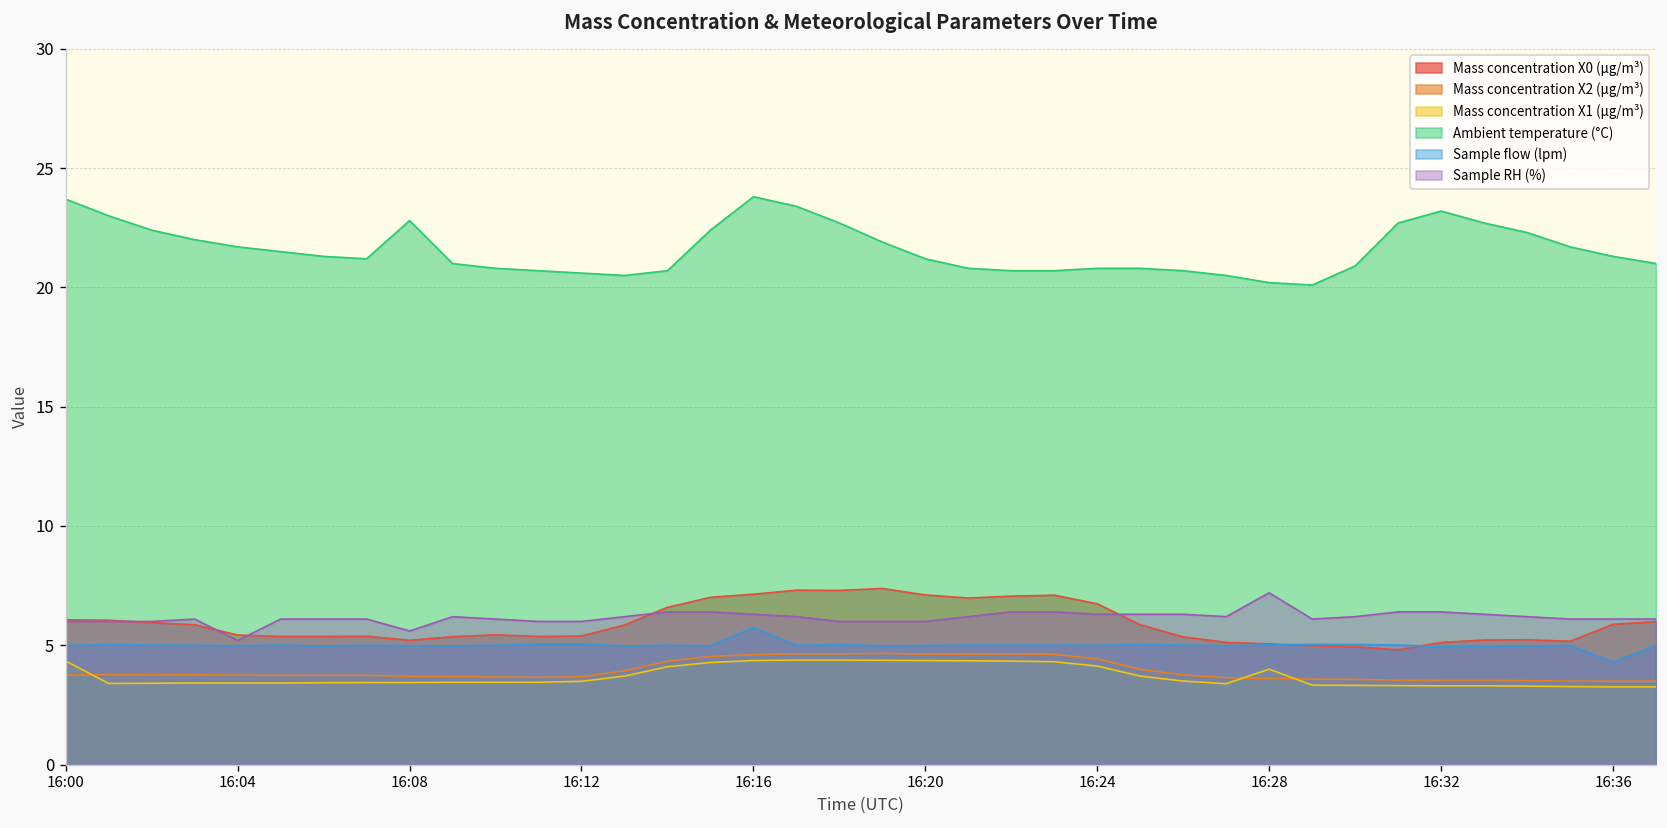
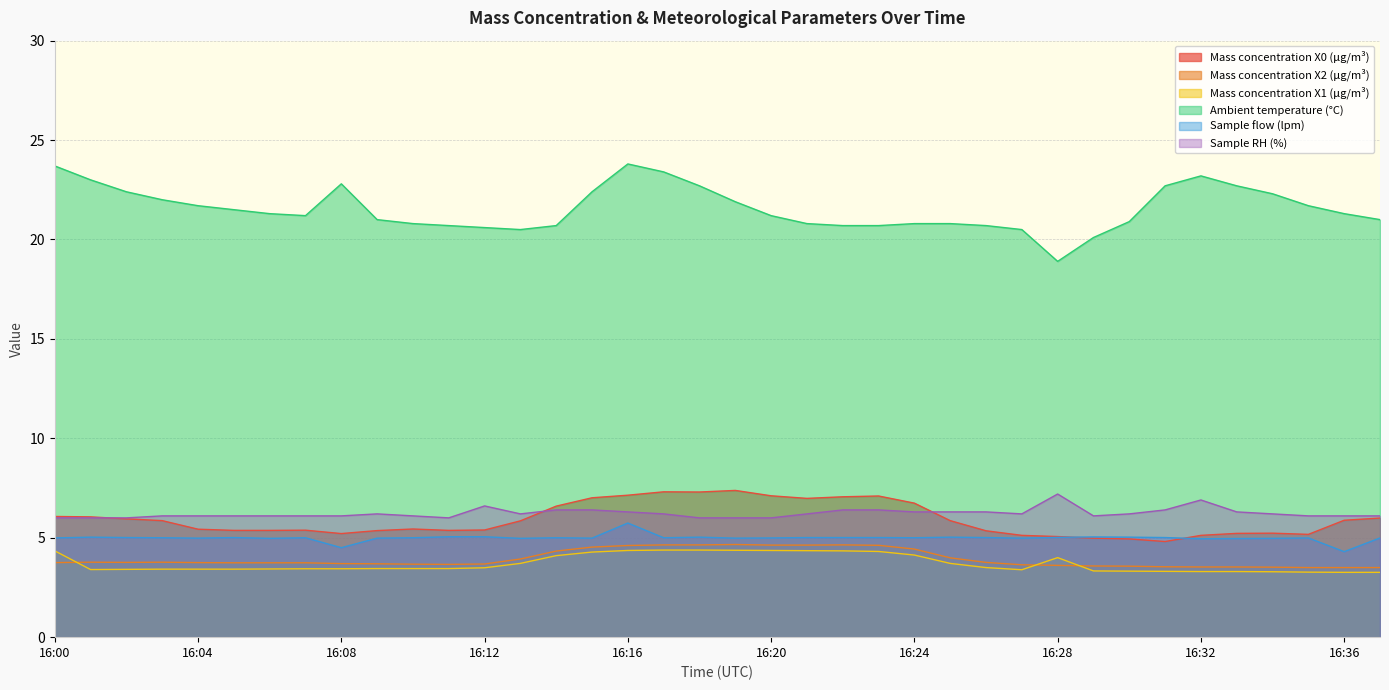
Sample RH (%), 16:04: 5.2 -> 6.1
Sample flow (lpm), 16:08: 5.0 -> 4.5
Sample RH (%), 16:08: 5.6 -> 6.1
Sample RH (%), 16:12: 6.0 -> 6.6
Ambient temperature (°C), 16:28: 20.2 -> 18.9
Sample RH (%), 16:32: 6.4 -> 6.9
